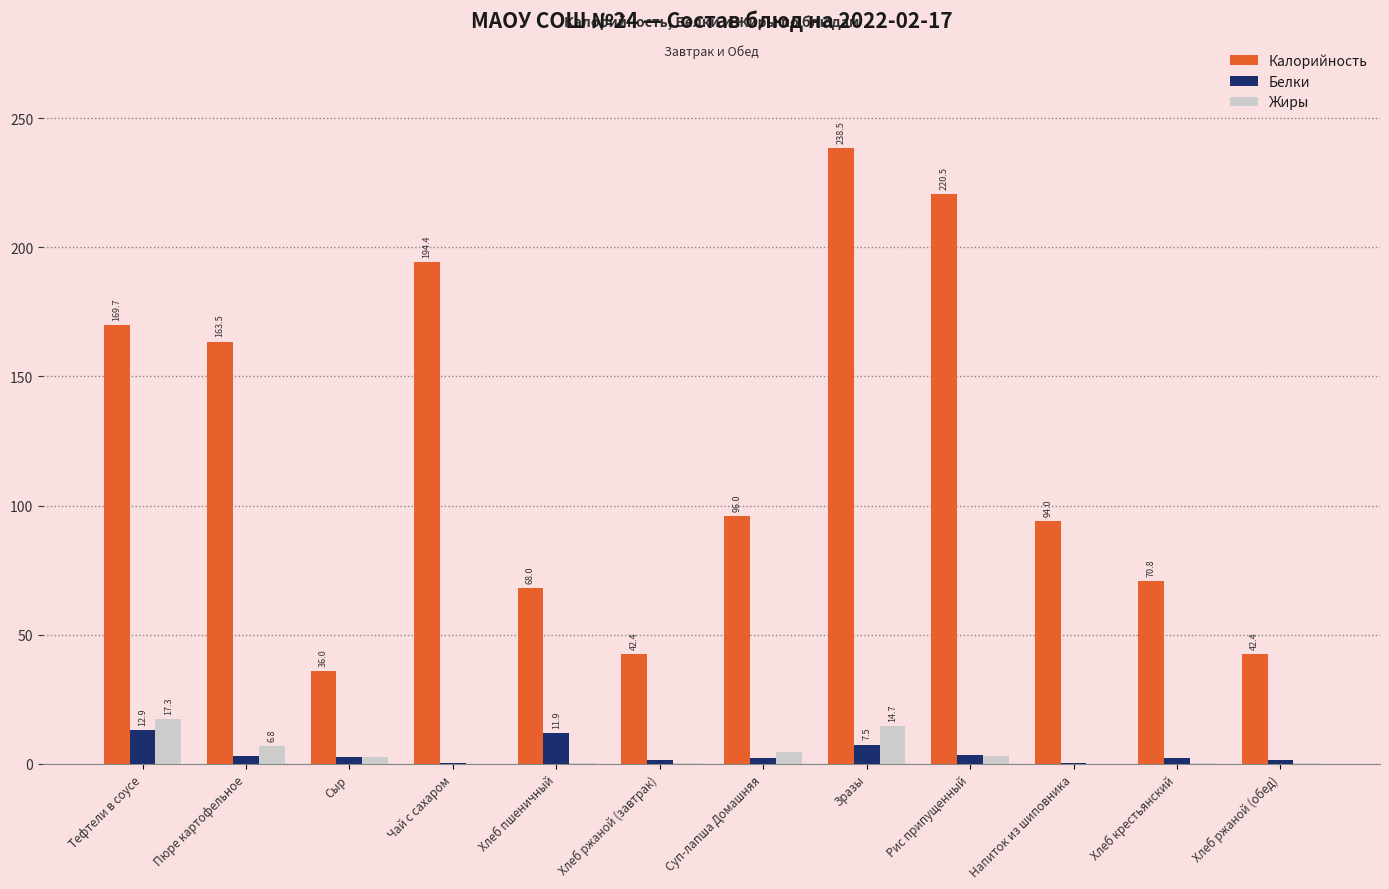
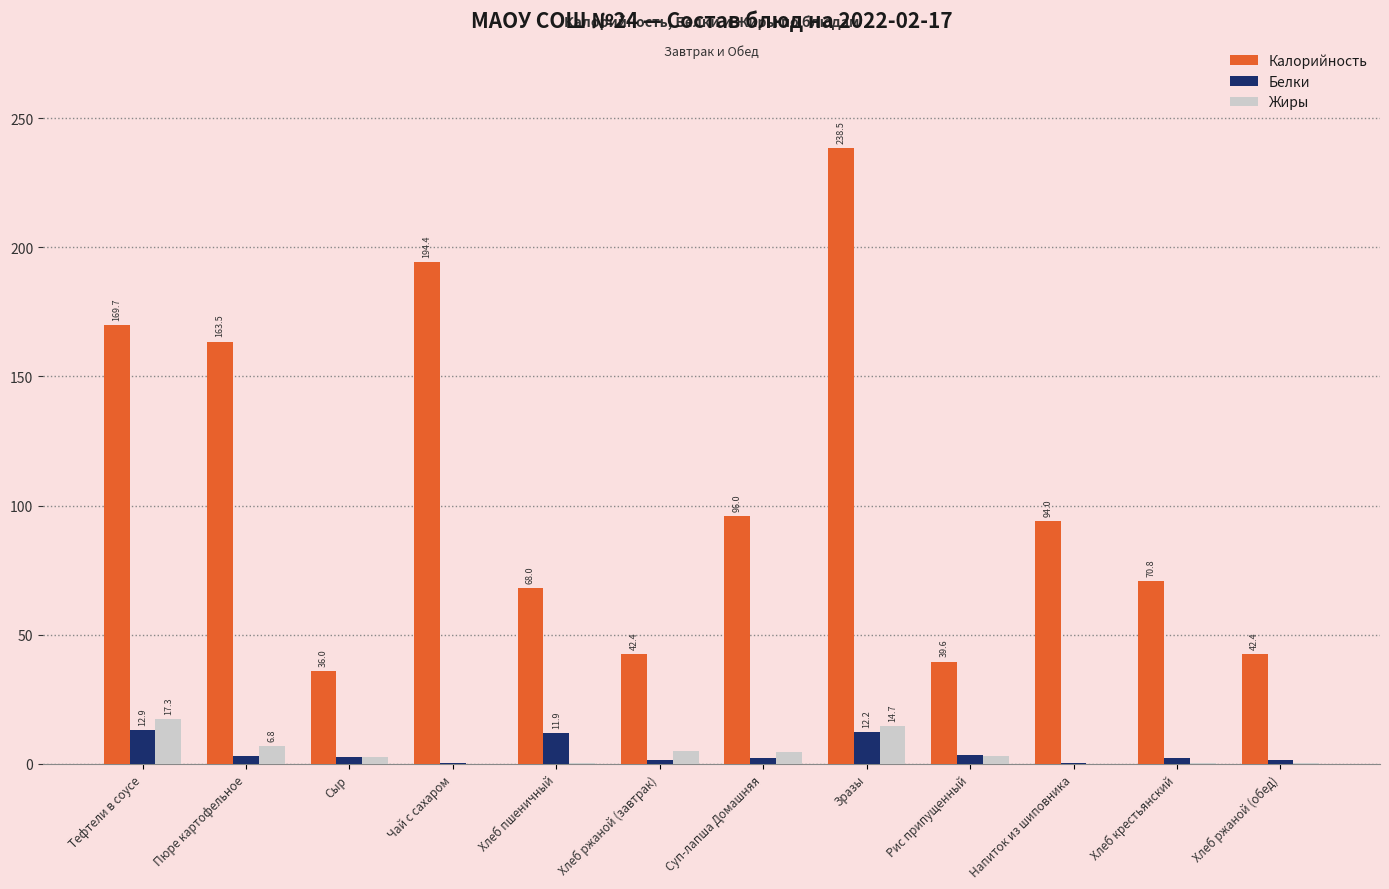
Жиры, Хлеб ржаной (завтрак): 0 -> 5
Белки, Зразы: 7.5 -> 12.2
Калорийность, Рис припущенный: 220.5 -> 39.6
